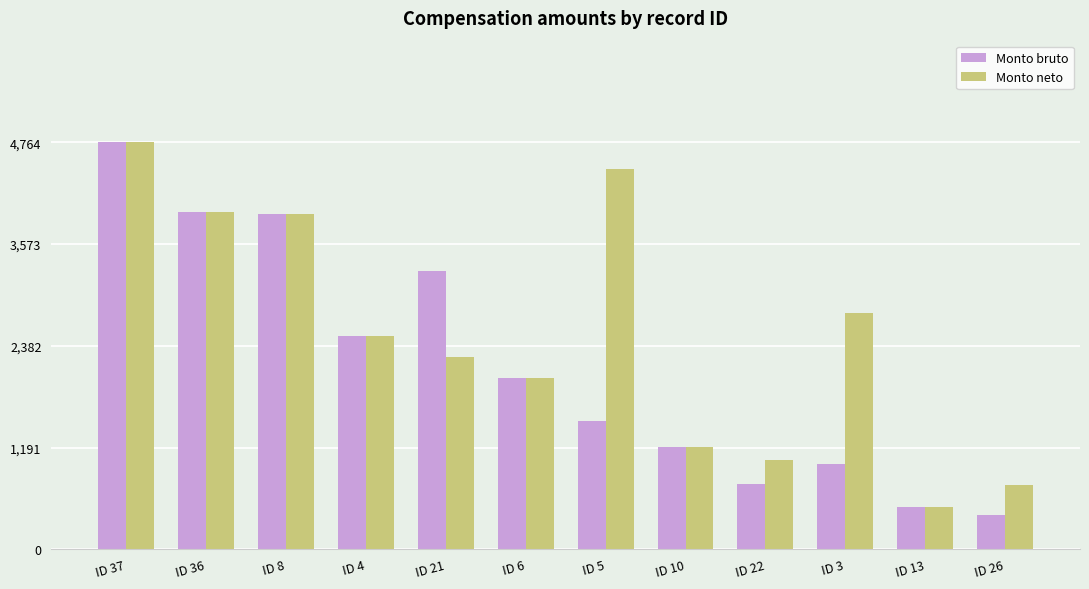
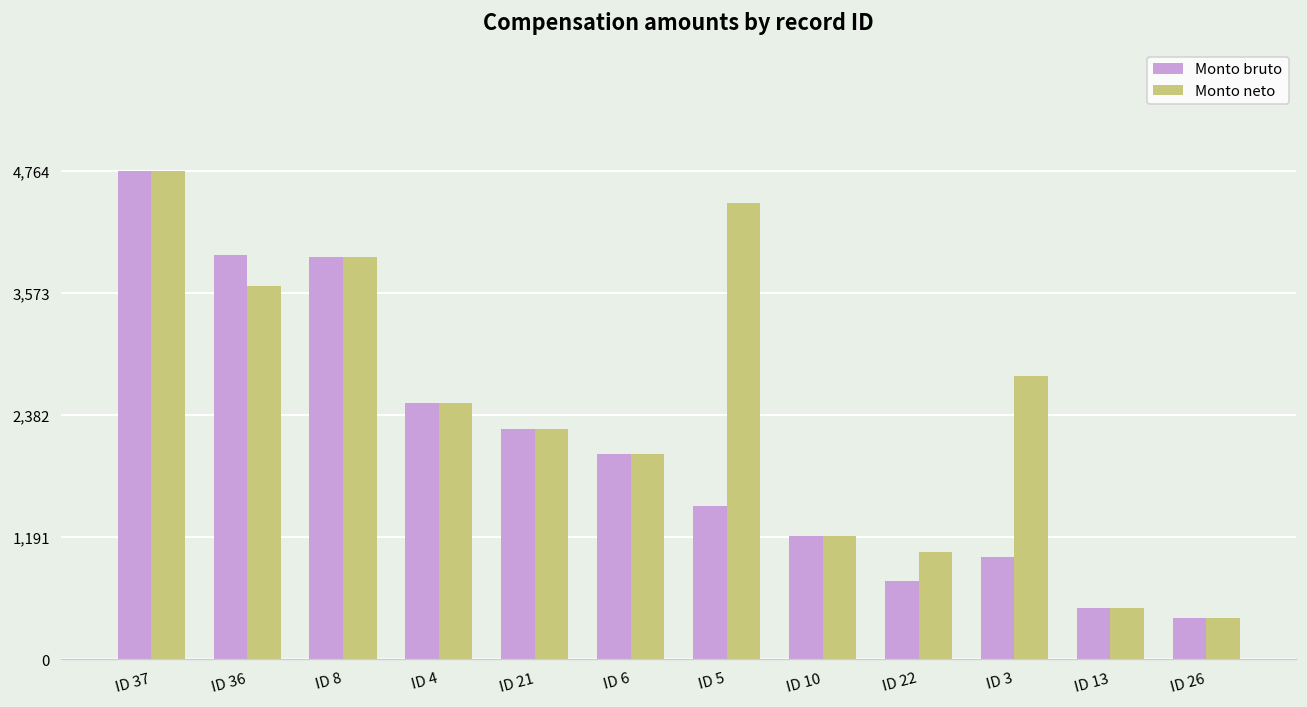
Monto neto, ID 36: 3,900 -> 3,600
Monto bruto, ID 21: 3,300 -> 2,300
Monto neto, ID 26: 700 -> 400
